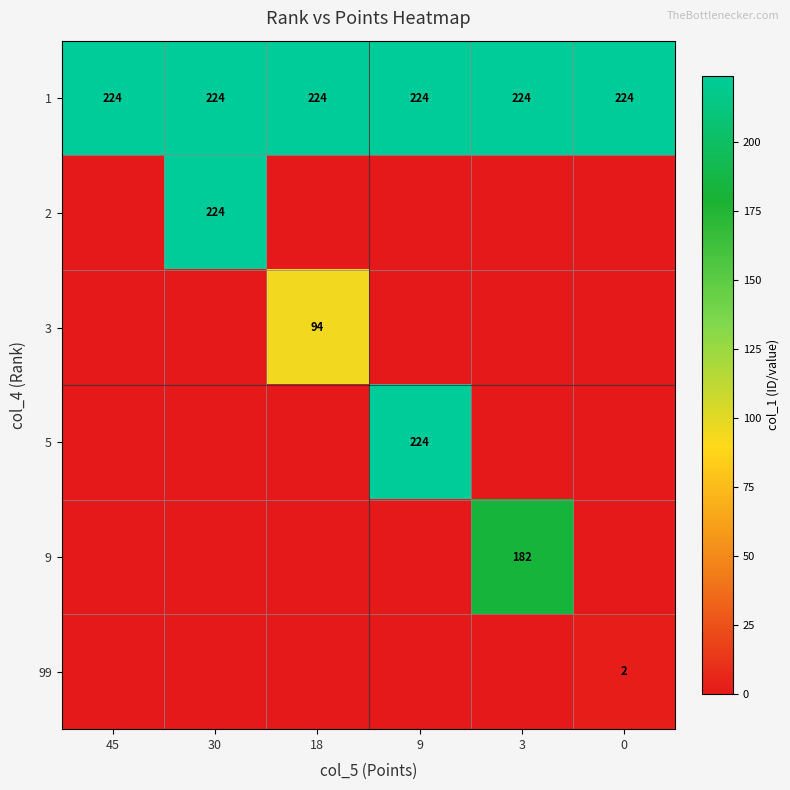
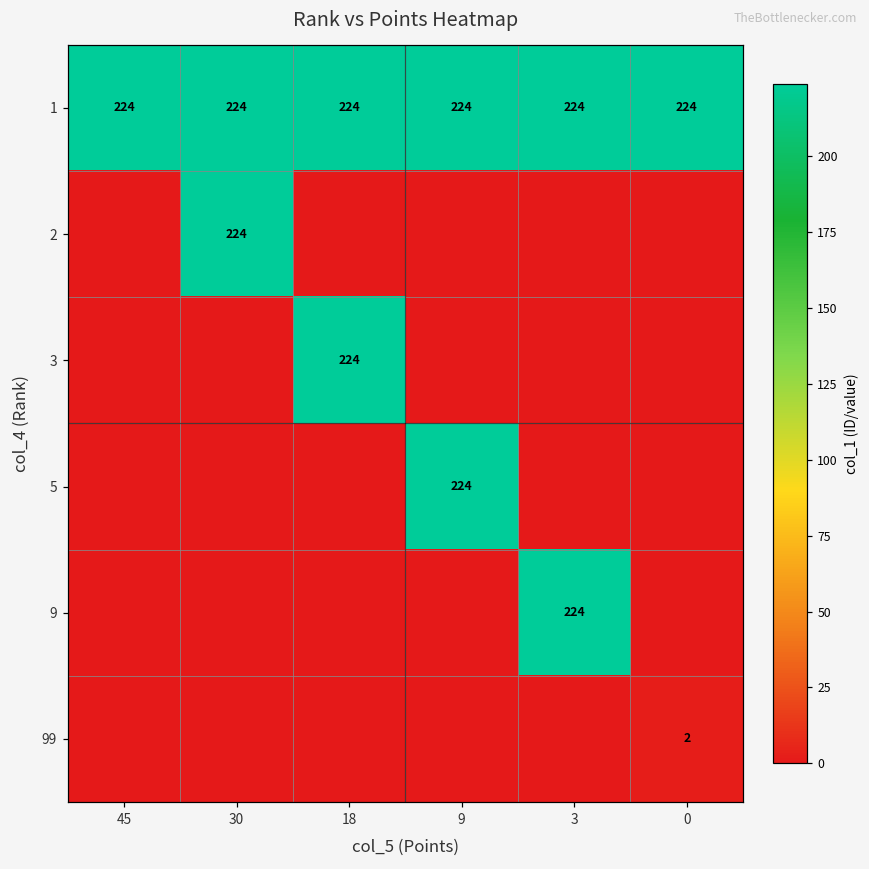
3, 18: 94 -> 224
9, 3: 182 -> 224
